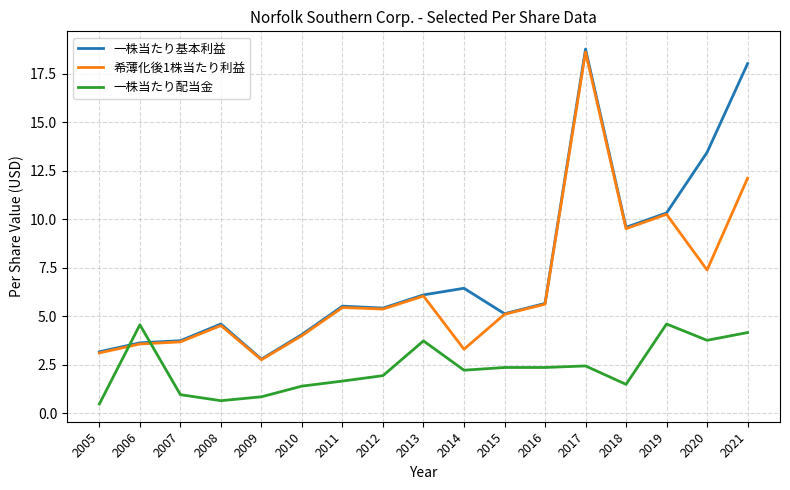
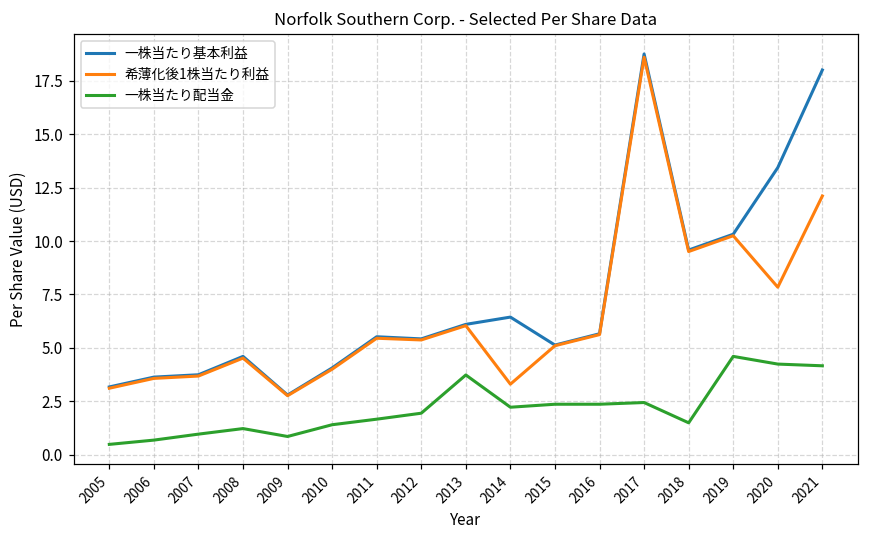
一株当たり配当金, 2006: 4.6 -> 0.7
一株当たり配当金, 2008: 0.7 -> 1.2
希薄化後1株当たり利益, 2020: 7.4 -> 7.8
一株当たり配当金, 2020: 3.8 -> 4.2
